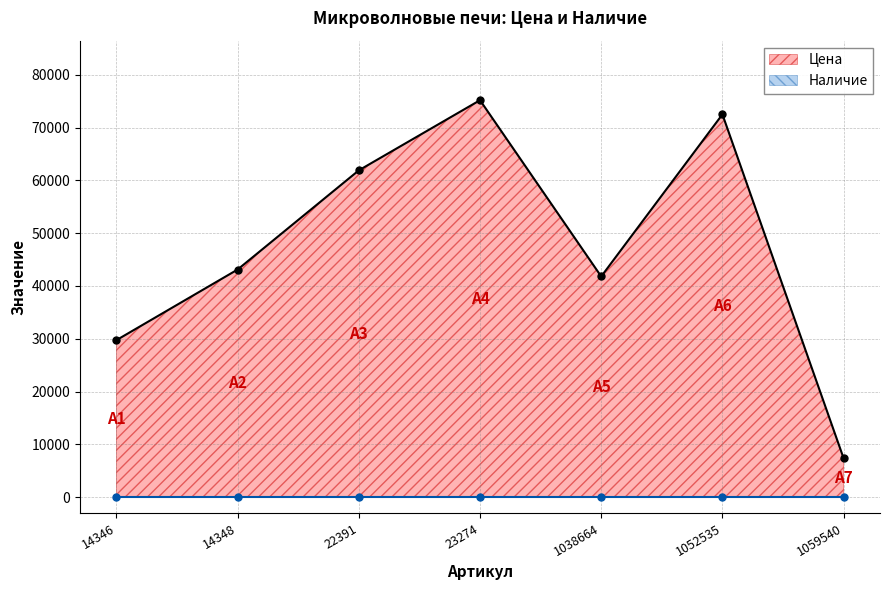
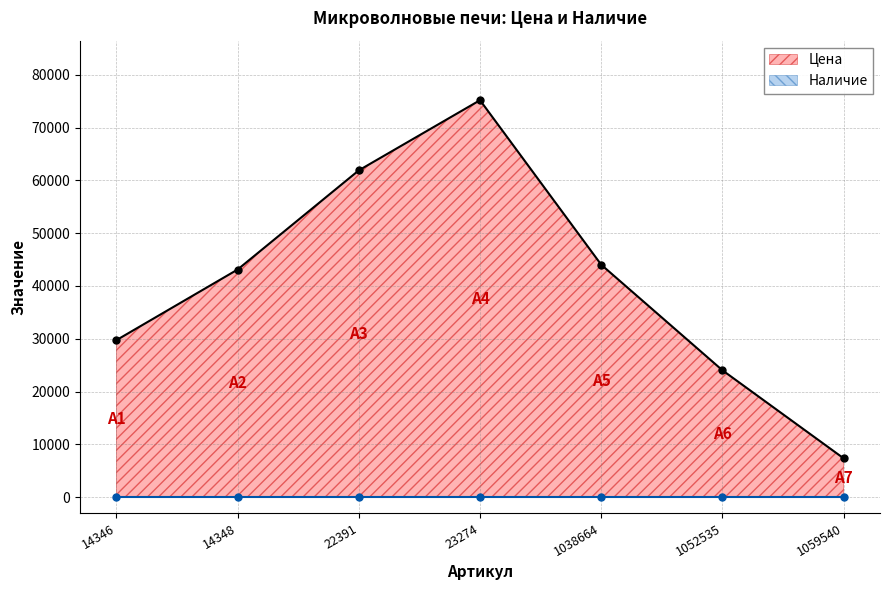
Цена, 1038664: 42000 -> 44000
Цена, 1052535: 73000 -> 24000
